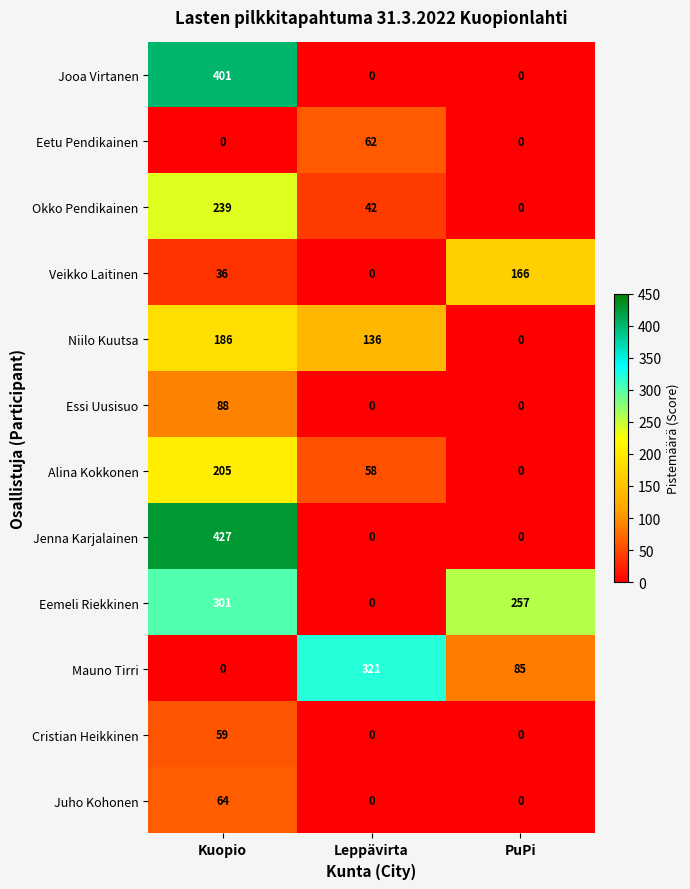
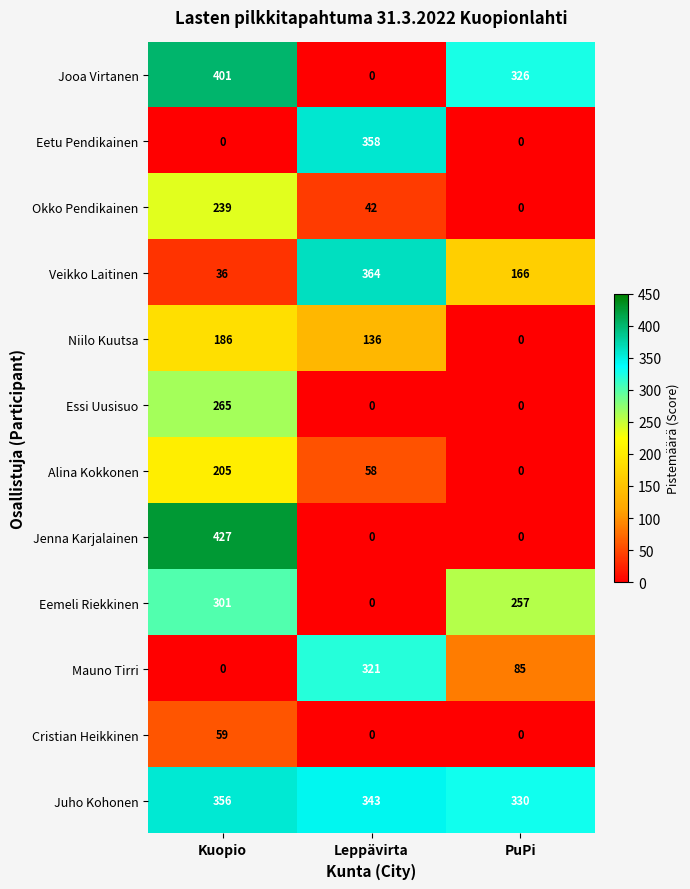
Jooa Virtanen, PuPi: 0 -> 326
Eetu Pendikainen, Leppävirta: 62 -> 358
Veikko Laitinen, Leppävirta: 0 -> 364
Essi Uusisuo, Kuopio: 88 -> 265
Juho Kohonen, Kuopio: 64 -> 356
Juho Kohonen, Leppävirta: 0 -> 343
Juho Kohonen, PuPi: 0 -> 330
